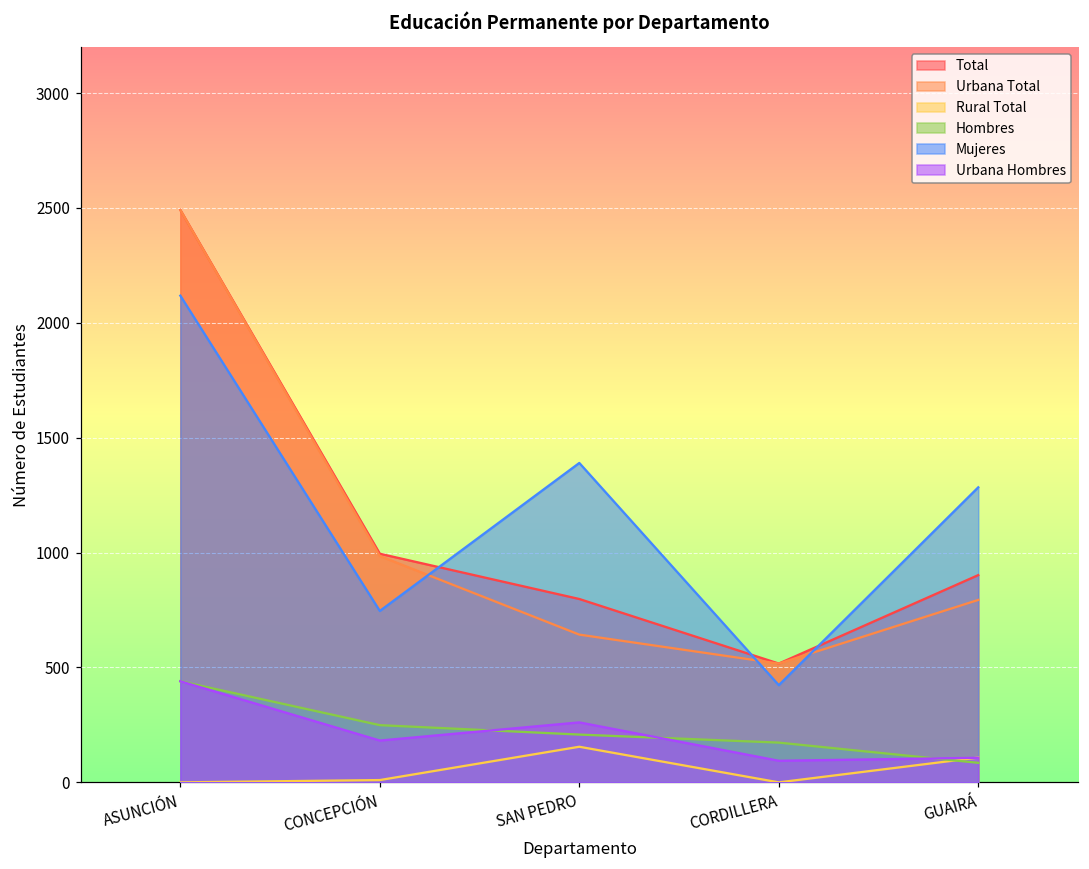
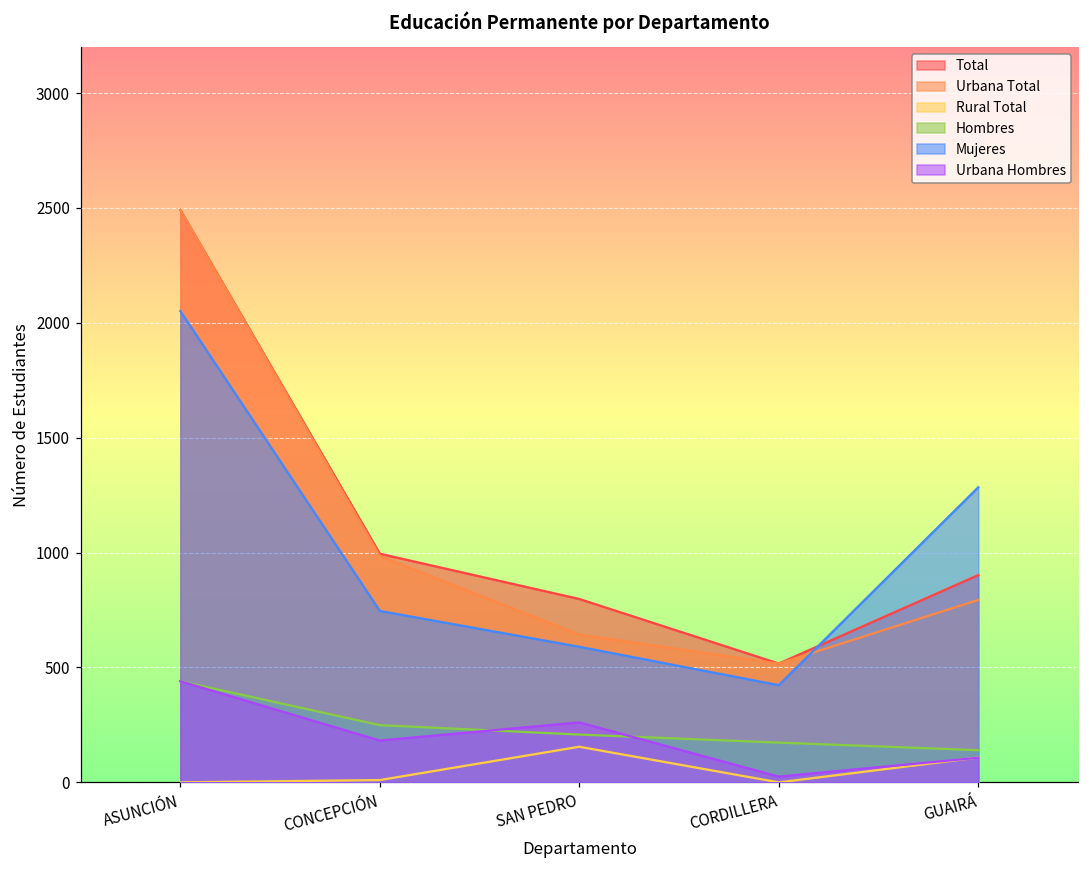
Mujeres, ASUNCIÓN: 2120 -> 2050
Mujeres, SAN PEDRO: 1390 -> 590
Urbana Hombres, CORDILLERA: 90 -> 30
Hombres, GUAIRÁ: 90 -> 140
